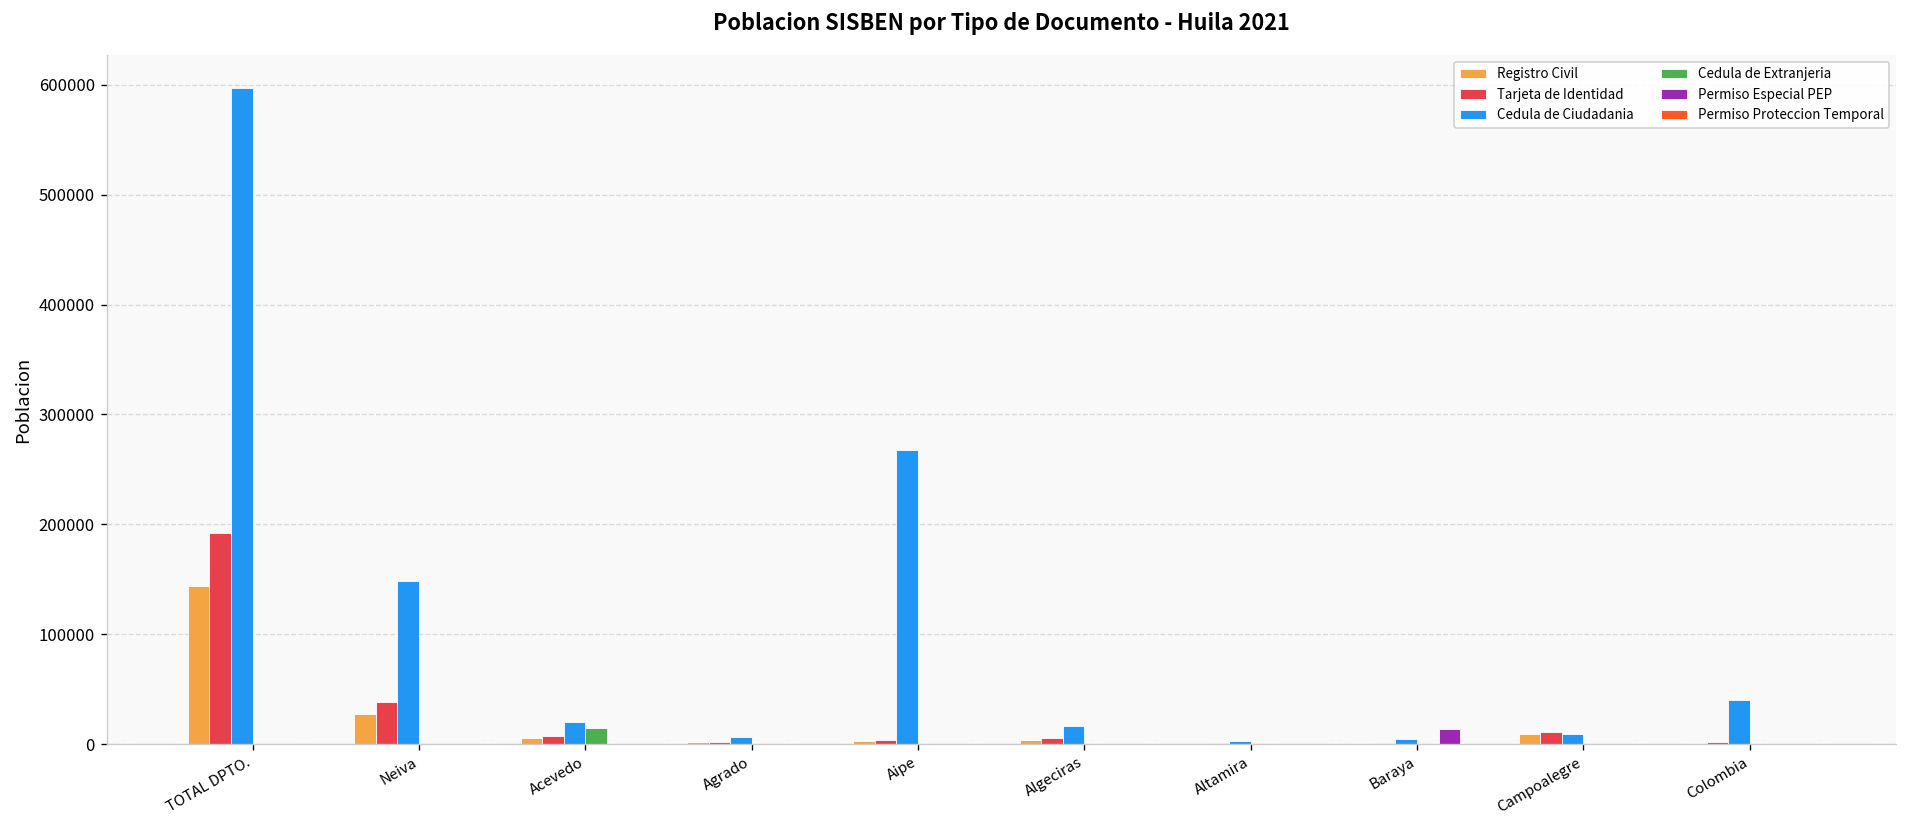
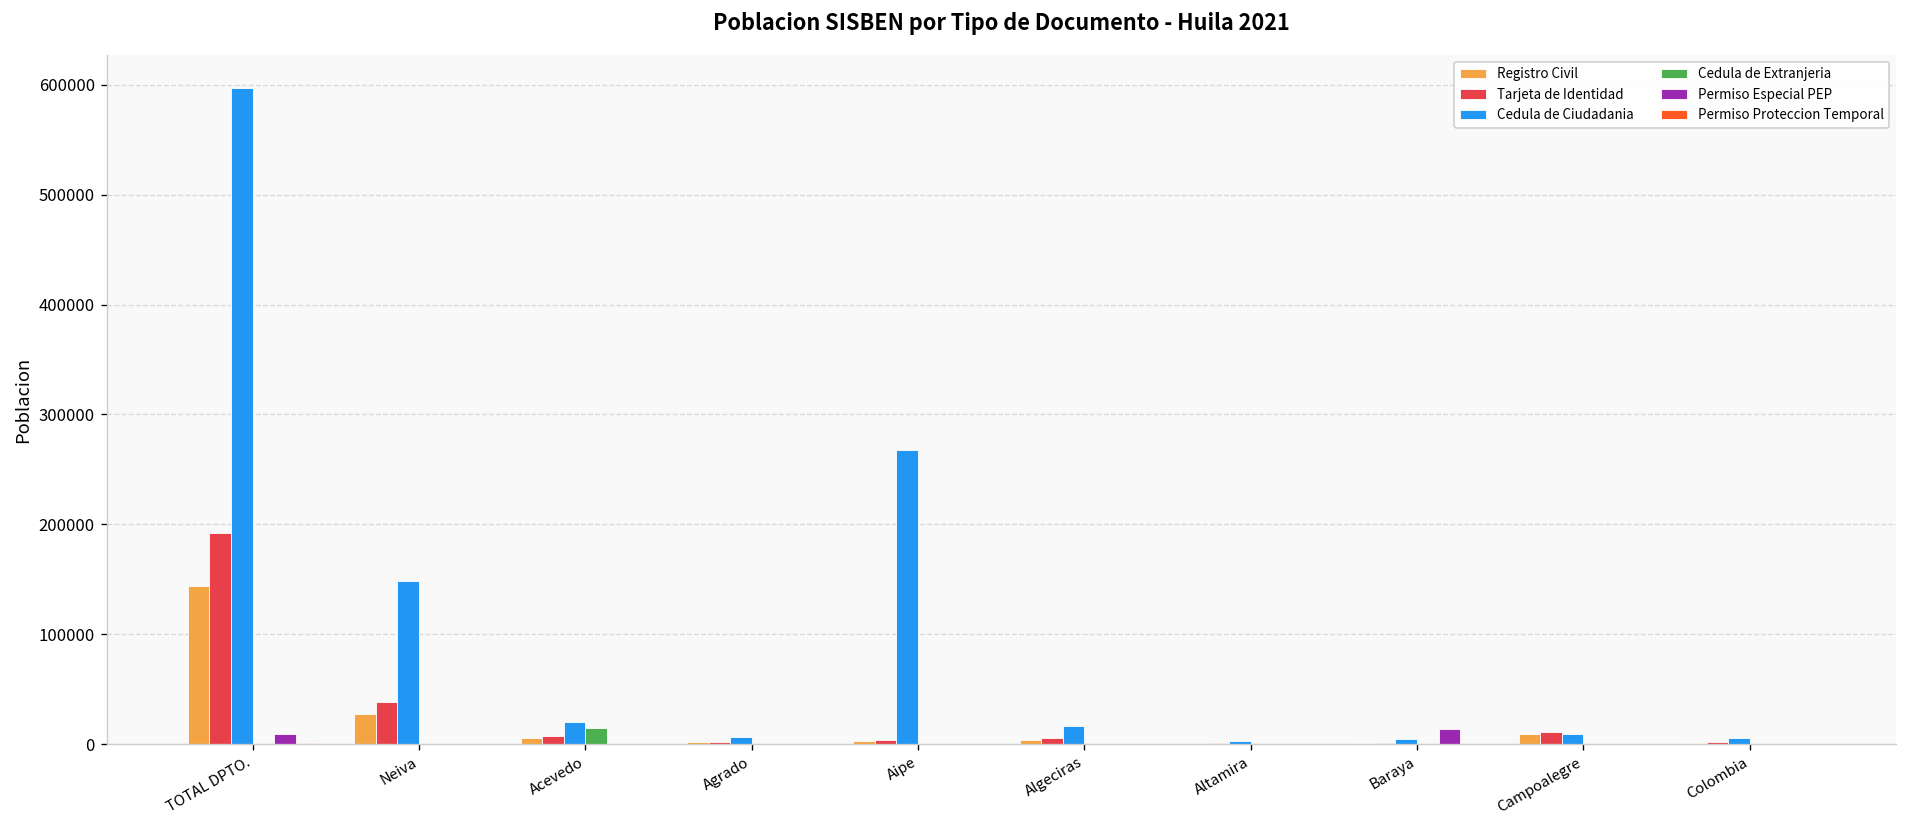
Permiso Especial PEP, TOTAL DPTO.: 0 -> 10000
Cedula de Ciudadania, Colombia: 40000 -> 10000
